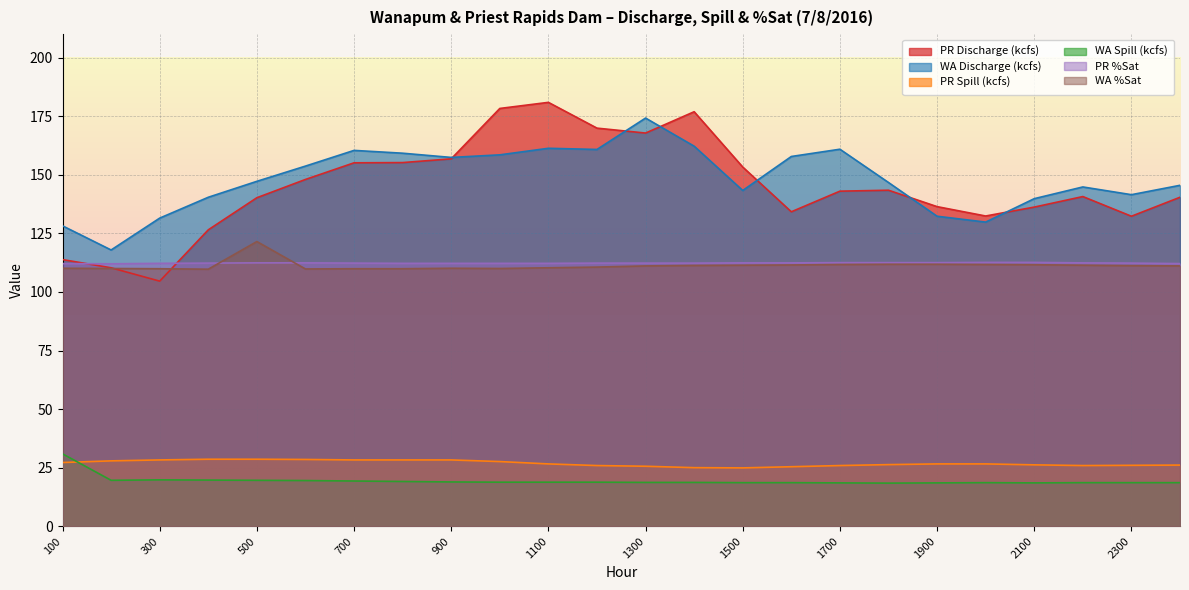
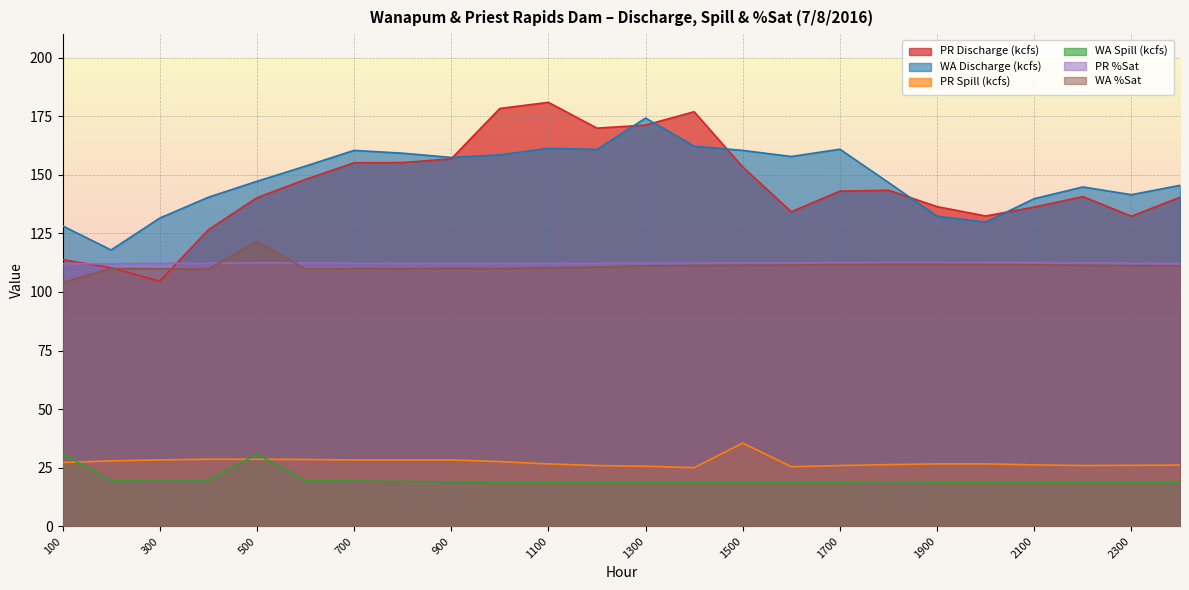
WA %Sat, 100: 110 -> 104
WA Spill (kcfs), 500: 20 -> 31
PR Discharge (kcfs), 1300: 168 -> 171
WA Discharge (kcfs), 1500: 143 -> 160
PR Spill (kcfs), 1500: 25 -> 36
